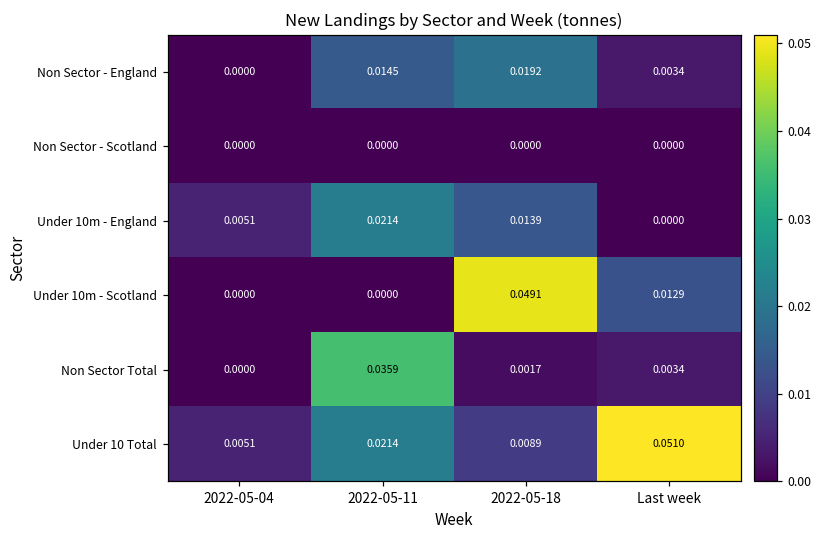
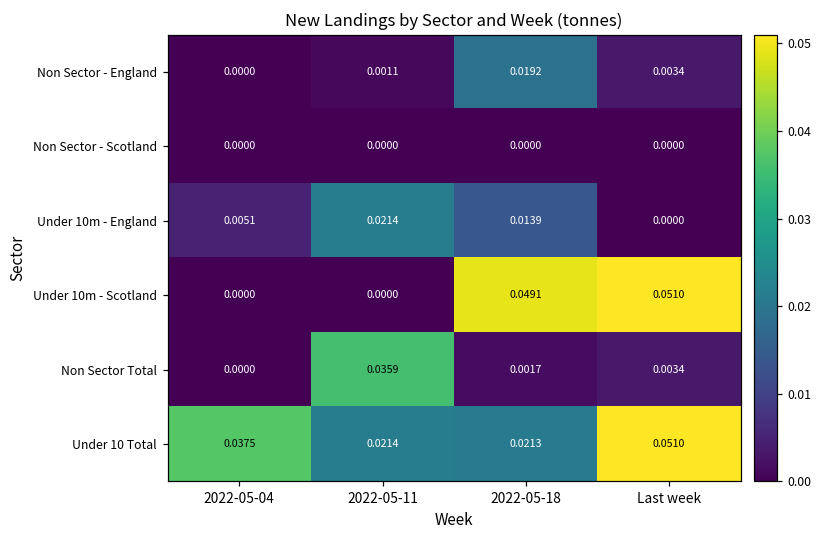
Non Sector - England, 2022-05-11: 0.0145 -> 0.0011
Under 10m - Scotland, Last week: 0.0129 -> 0.0510
Under 10 Total, 2022-05-04: 0.0051 -> 0.0375
Under 10 Total, 2022-05-18: 0.0089 -> 0.0213
